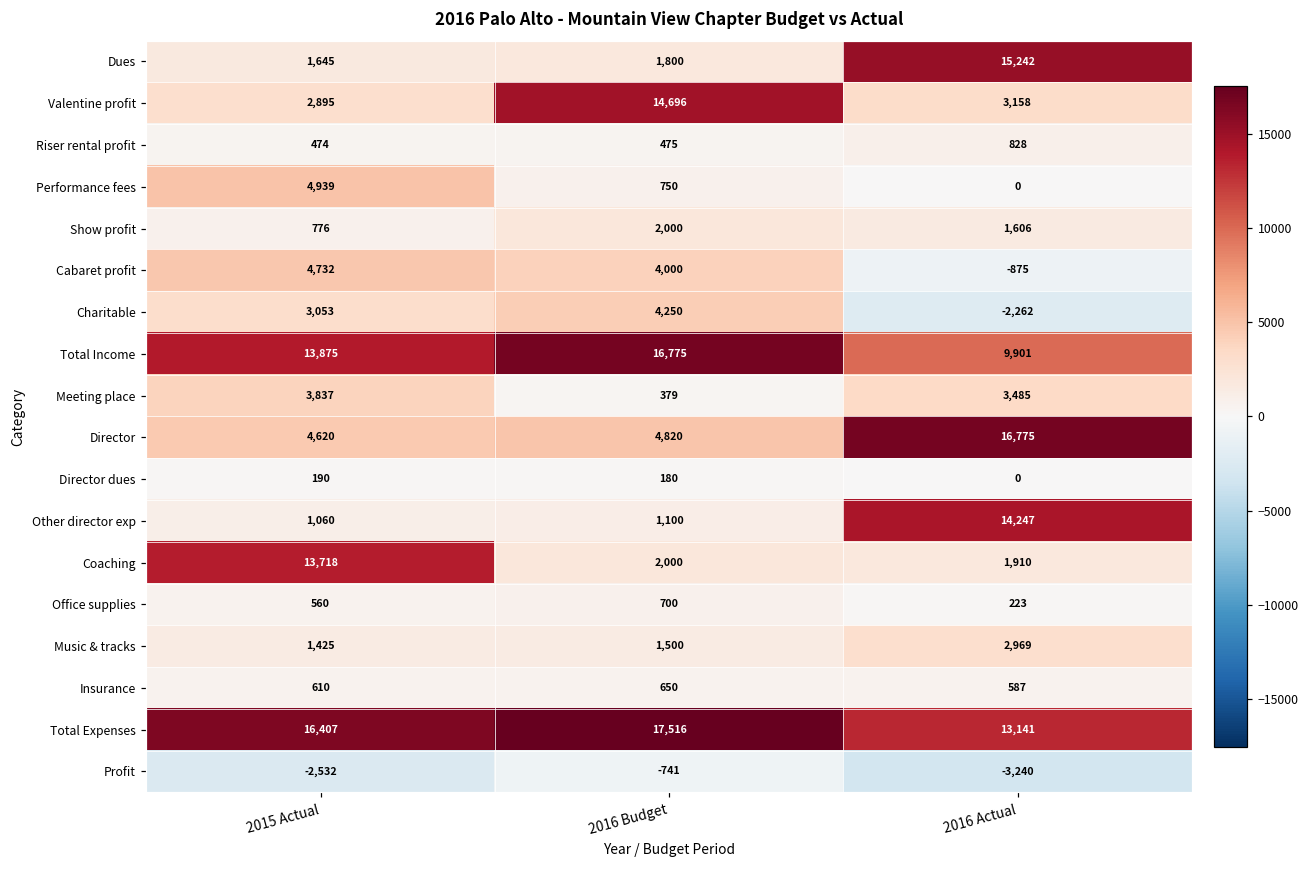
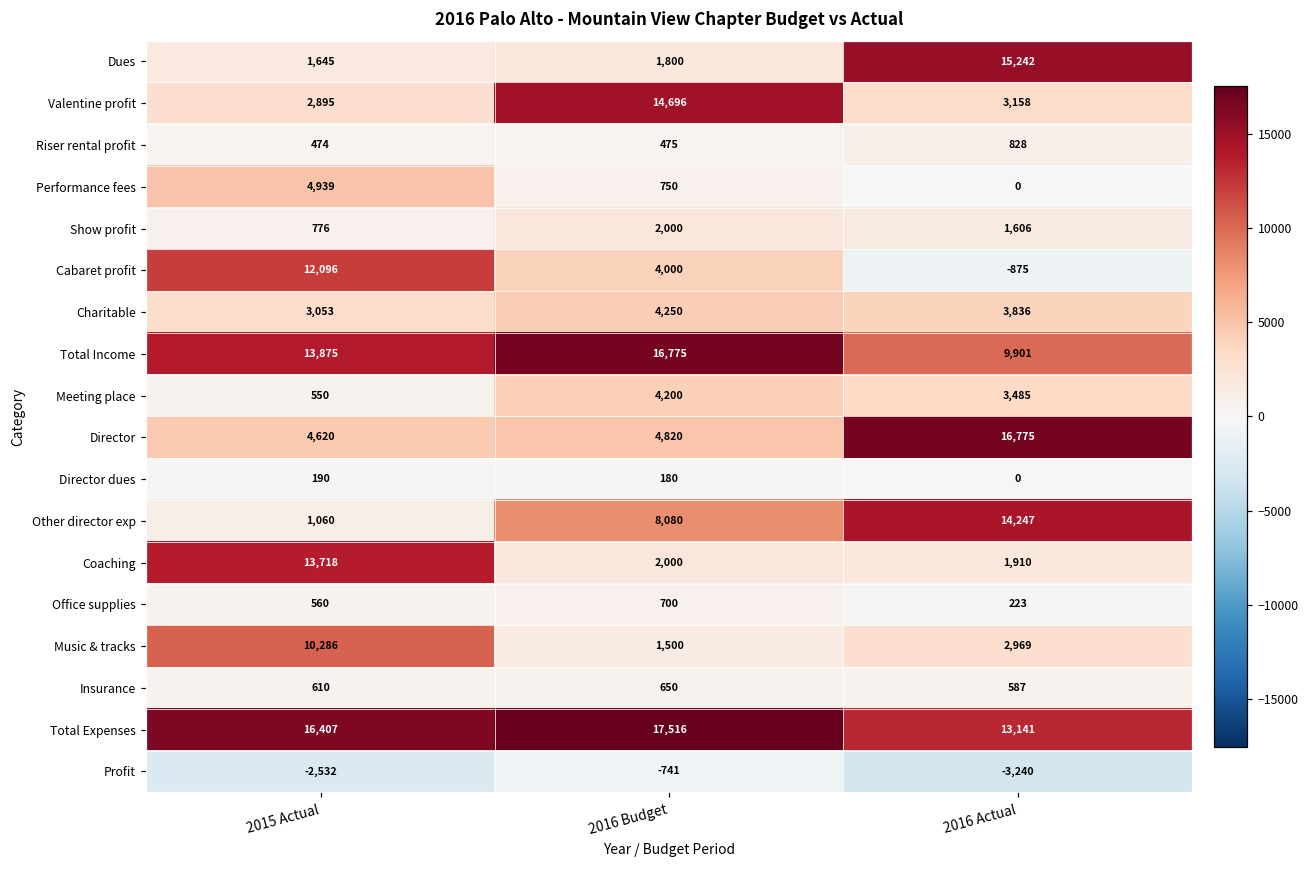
Cabaret profit, 2015 Actual: 4,732 -> 12,096
Charitable, 2016 Actual: -2,262 -> 3,836
Meeting place, 2015 Actual: 3,837 -> 550
Meeting place, 2016 Budget: 379 -> 4,200
Other director exp, 2016 Budget: 1,100 -> 8,080
Music & tracks, 2015 Actual: 1,425 -> 10,286
